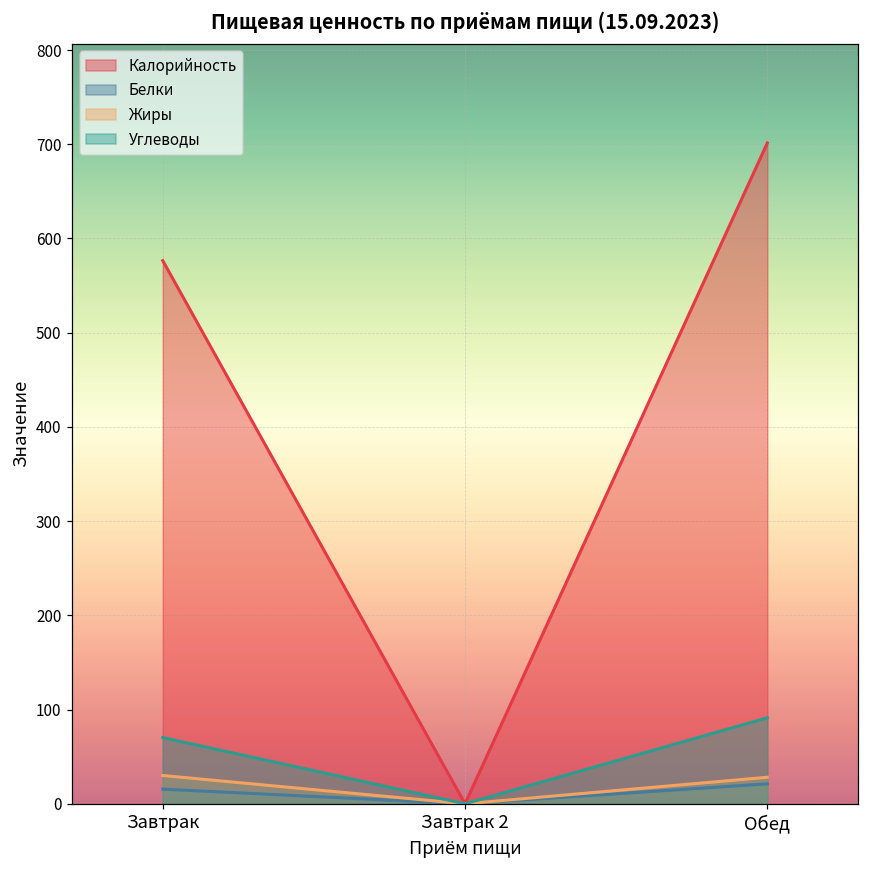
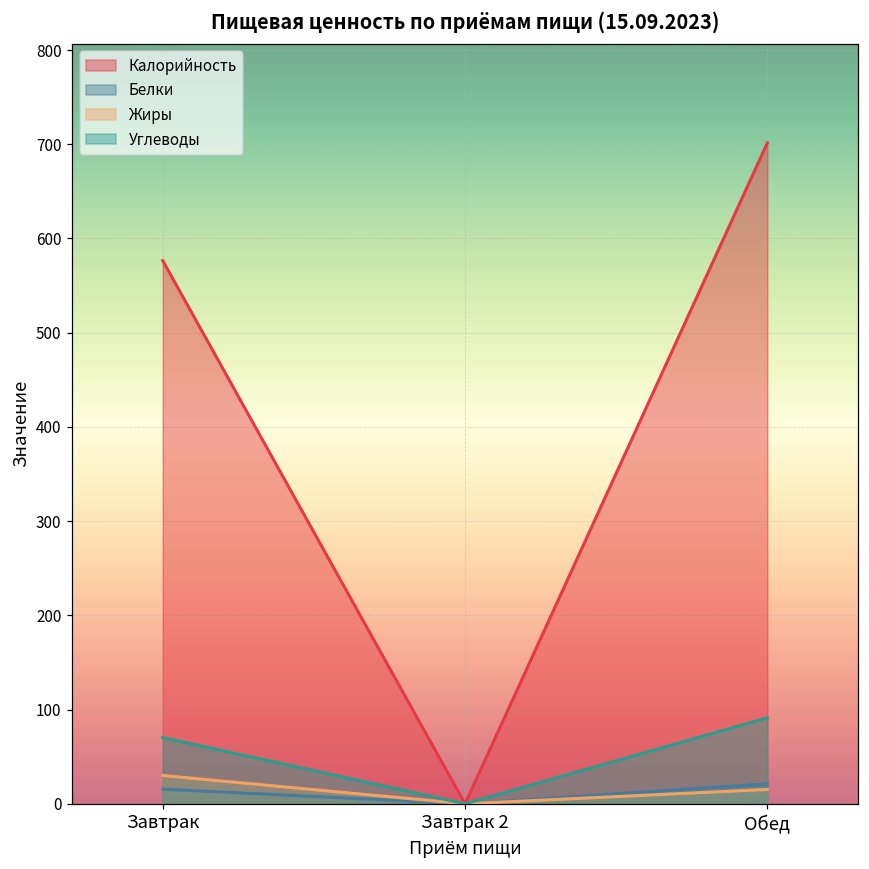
Жиры, Обед: 30 -> 20
